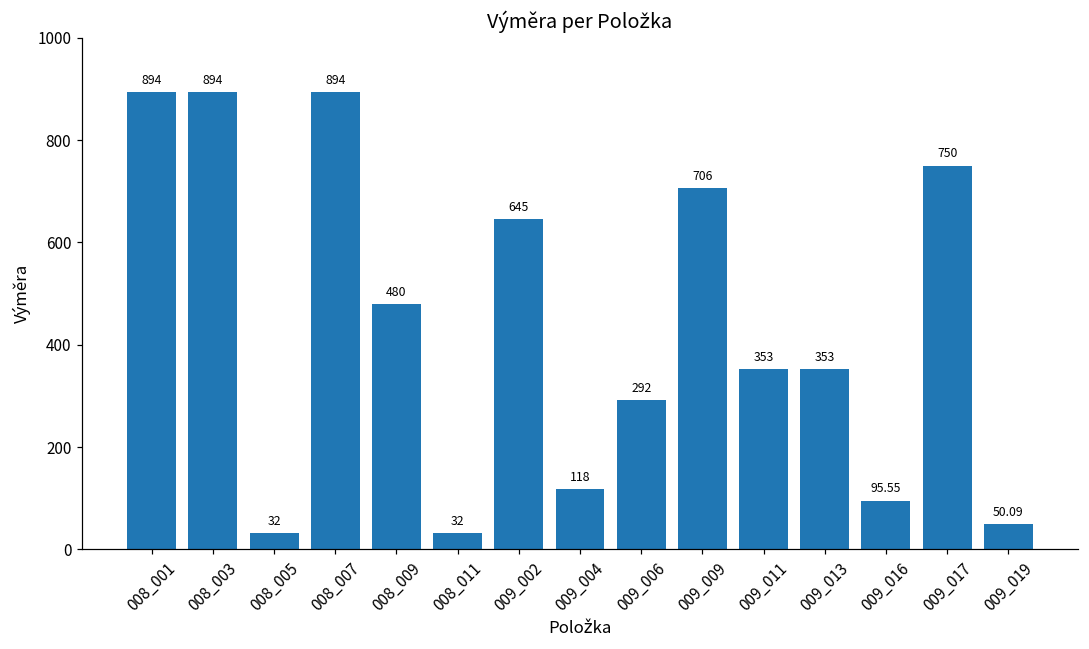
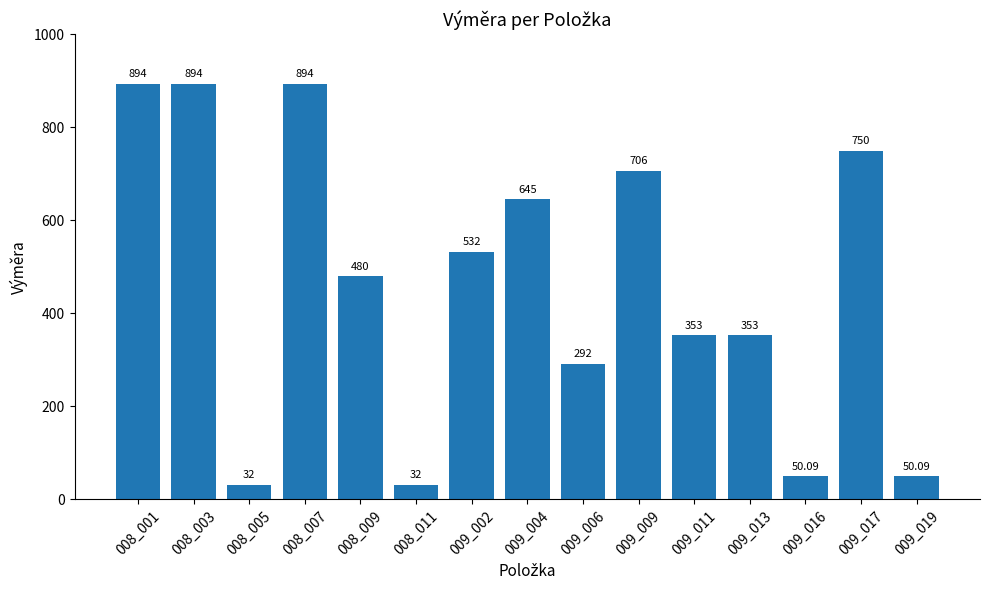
009_002: 645 -> 532
009_004: 118 -> 645
009_016: 95.55 -> 50.09
